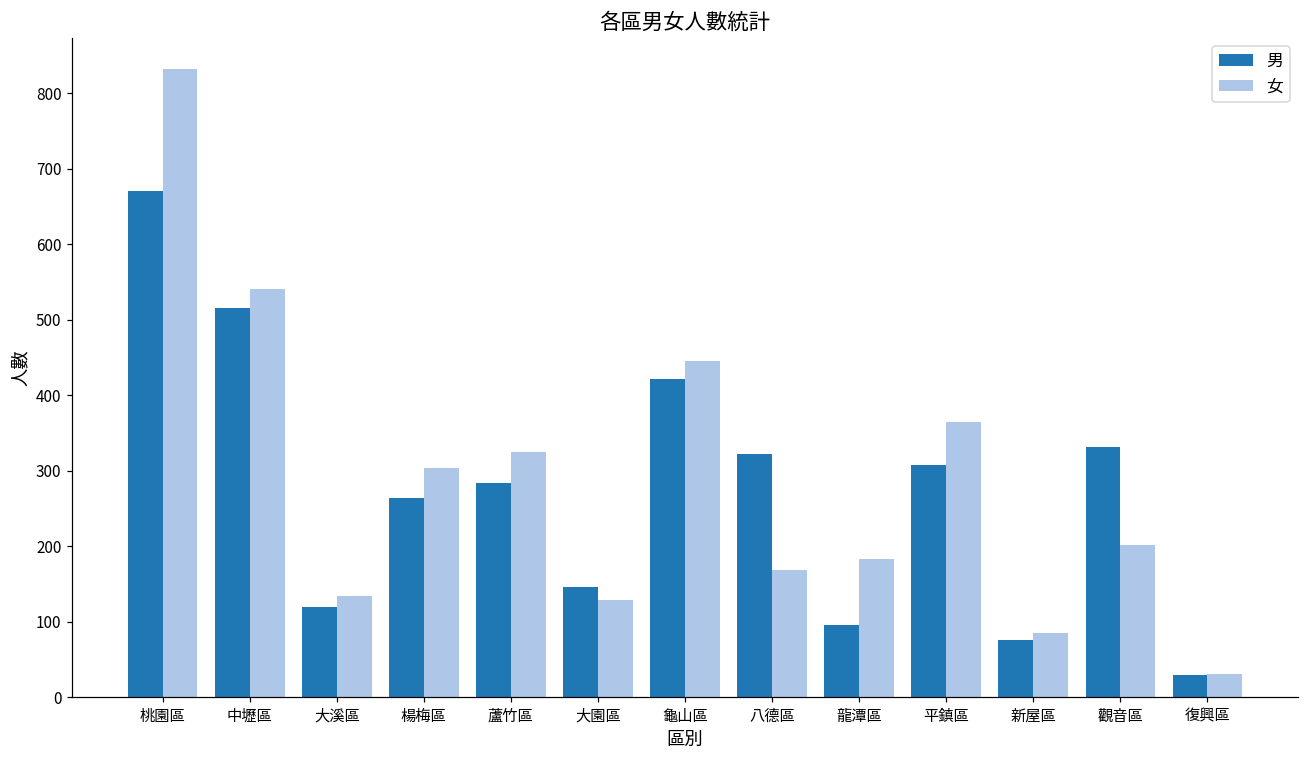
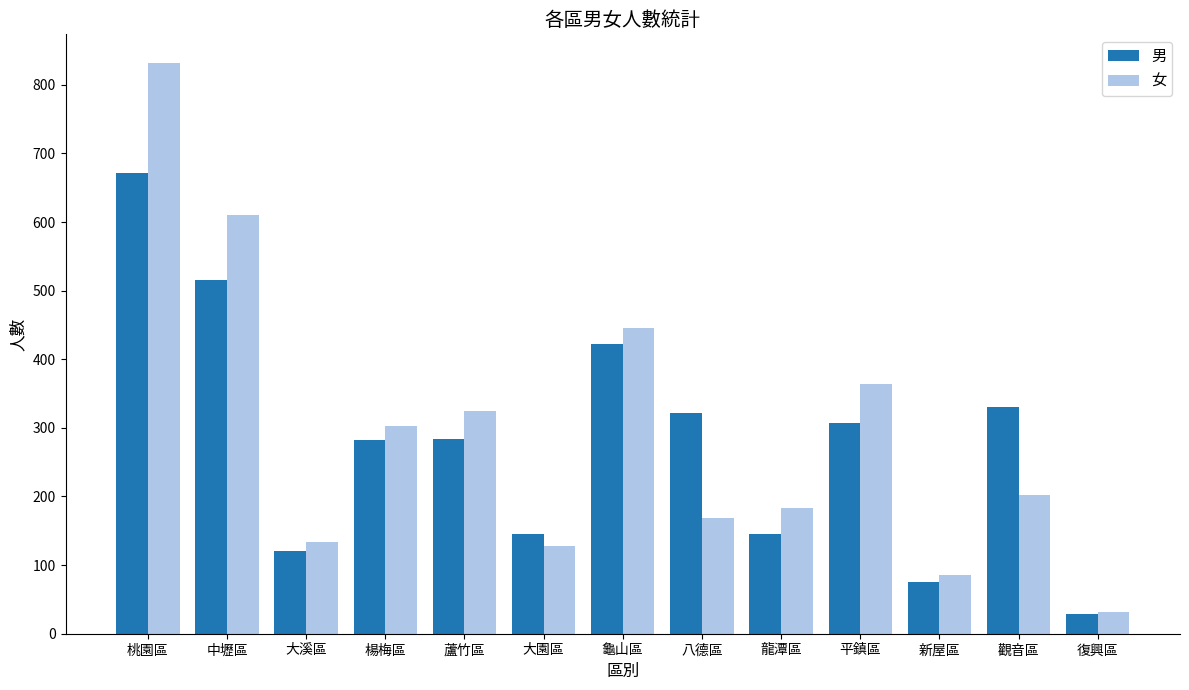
女, 中壢區: 540 -> 610
男, 楊梅區: 260 -> 280
男, 龍潭區: 100 -> 150
